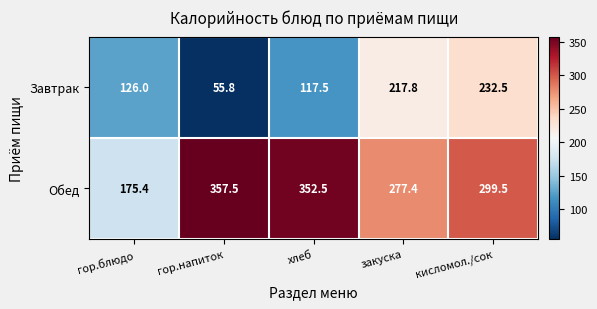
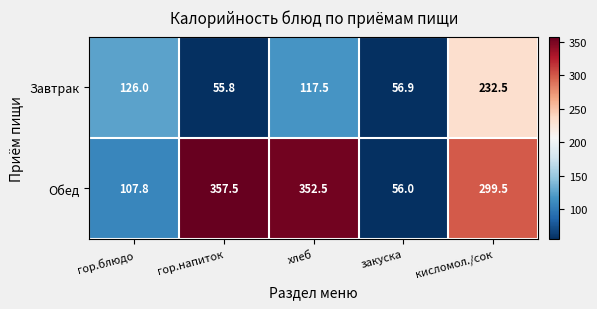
Завтрак, закуска: 217.8 -> 56.9
Обед, гор.блюдо: 175.4 -> 107.8
Обед, закуска: 277.4 -> 56.0
